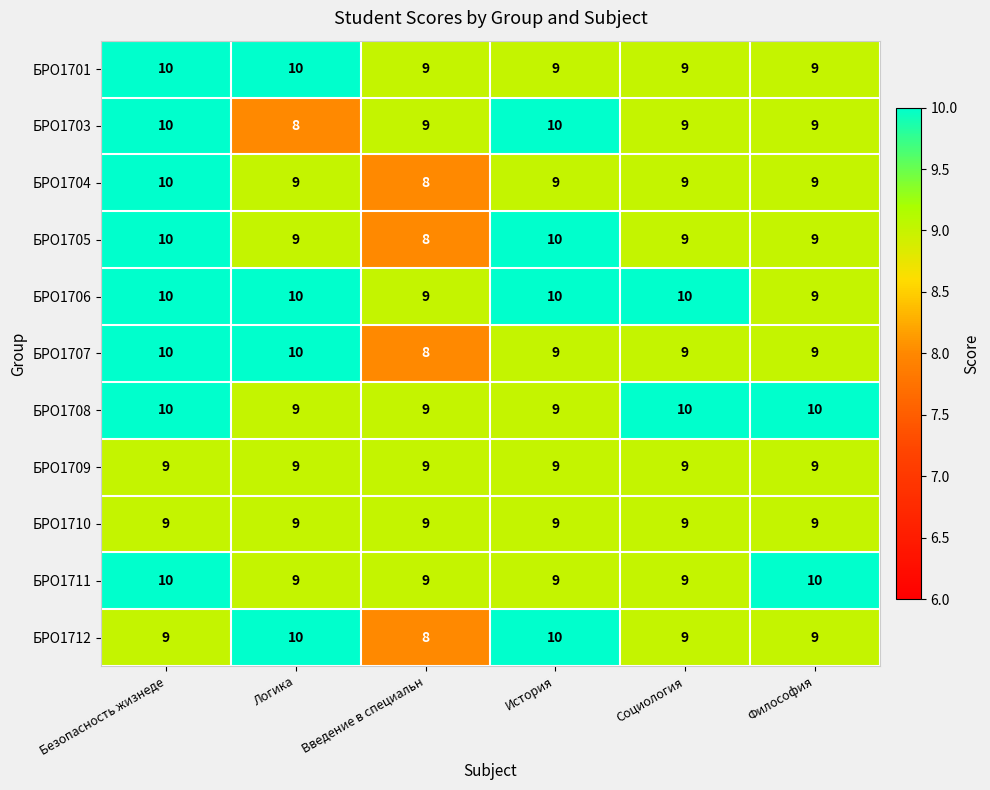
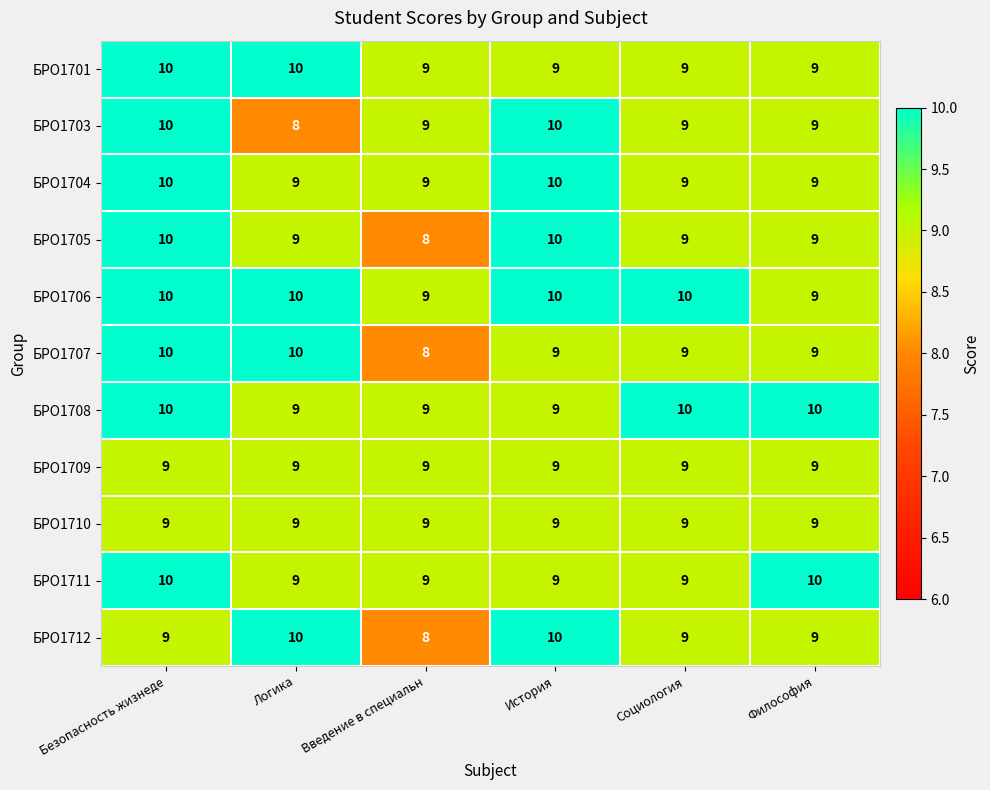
БРО1704, Введение в специальн: 8 -> 9
БРО1704, История: 9 -> 10
